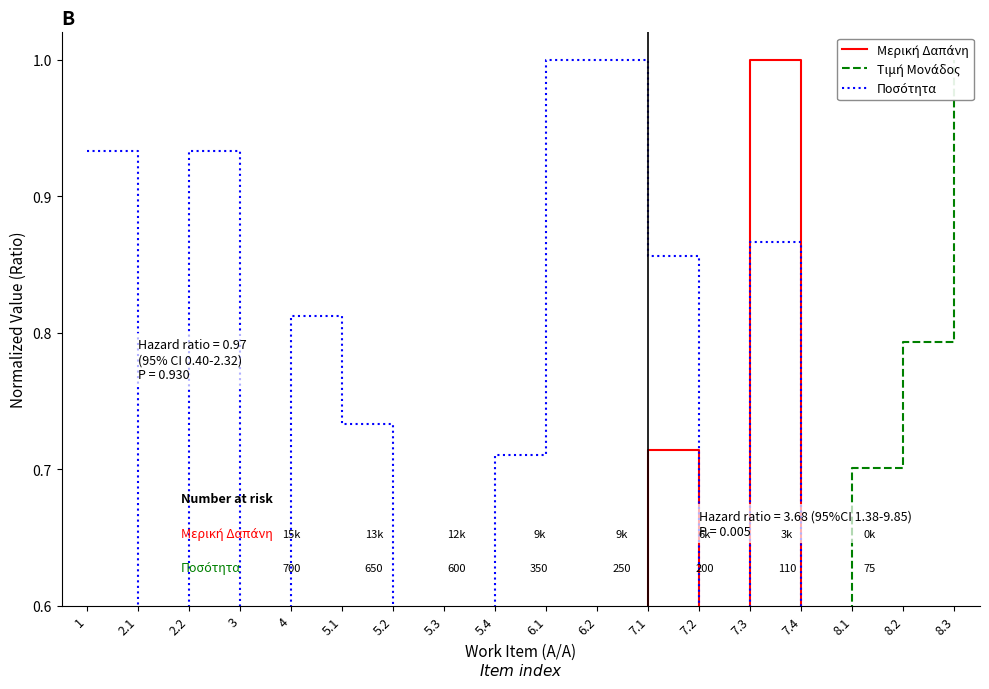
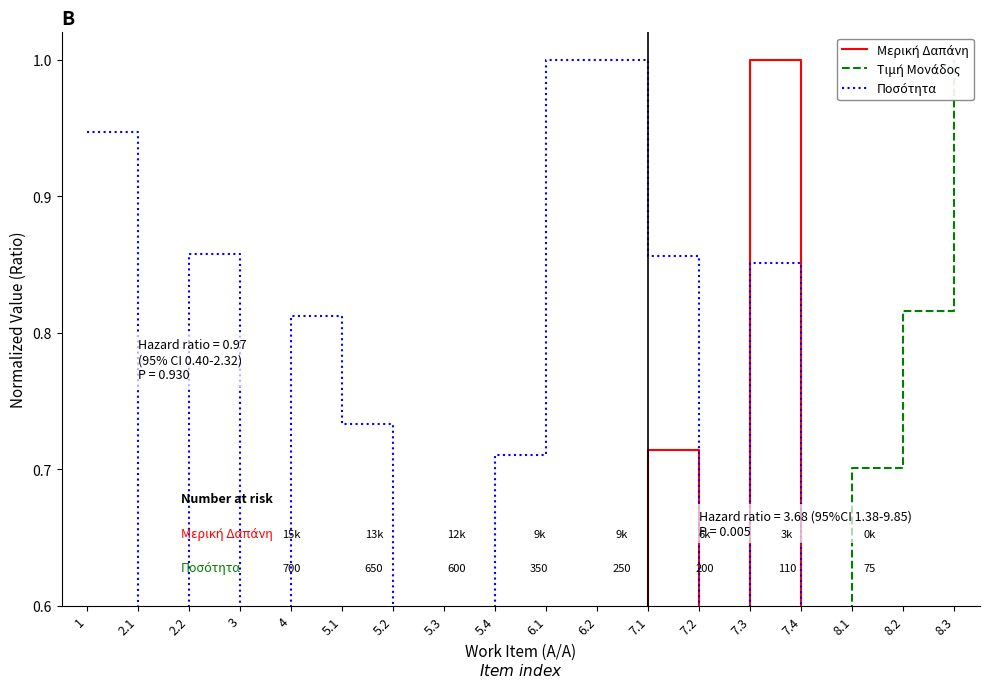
Ποσότητα, 1: 0.933 -> 0.947
Ποσότητα, 2.2: 0.933 -> 0.857
Ποσότητα, 7.3: 0.867 -> 0.851
Τιμή Μονάδος, 8.2: 0.793 -> 0.816
